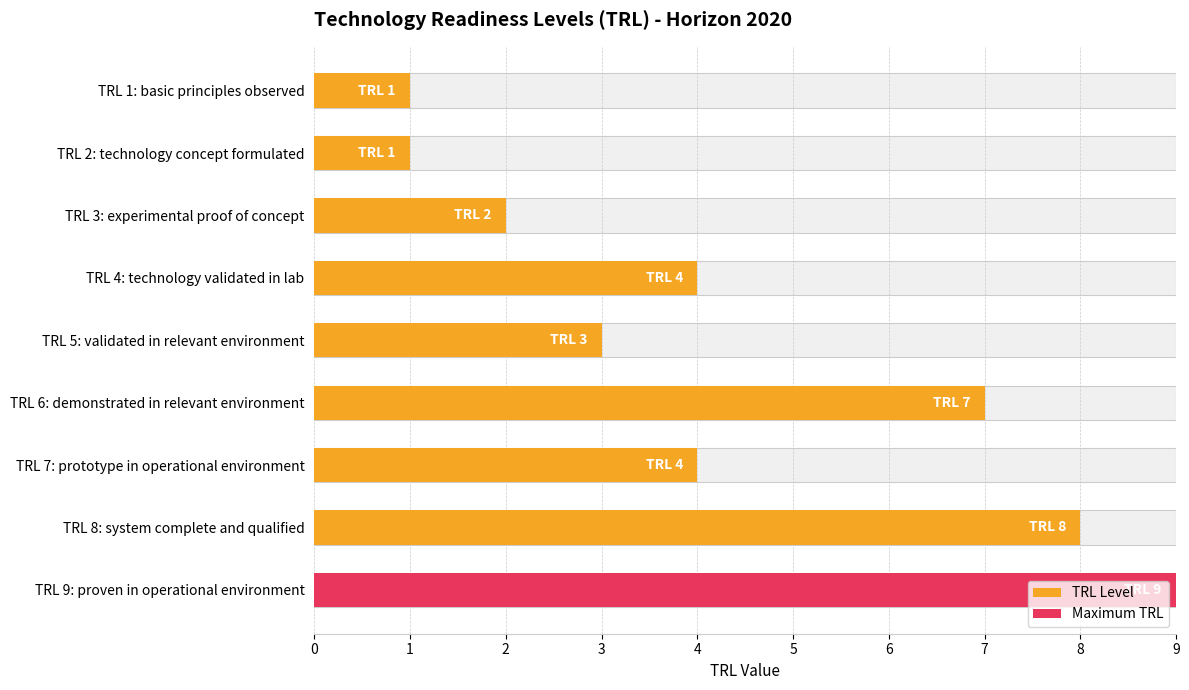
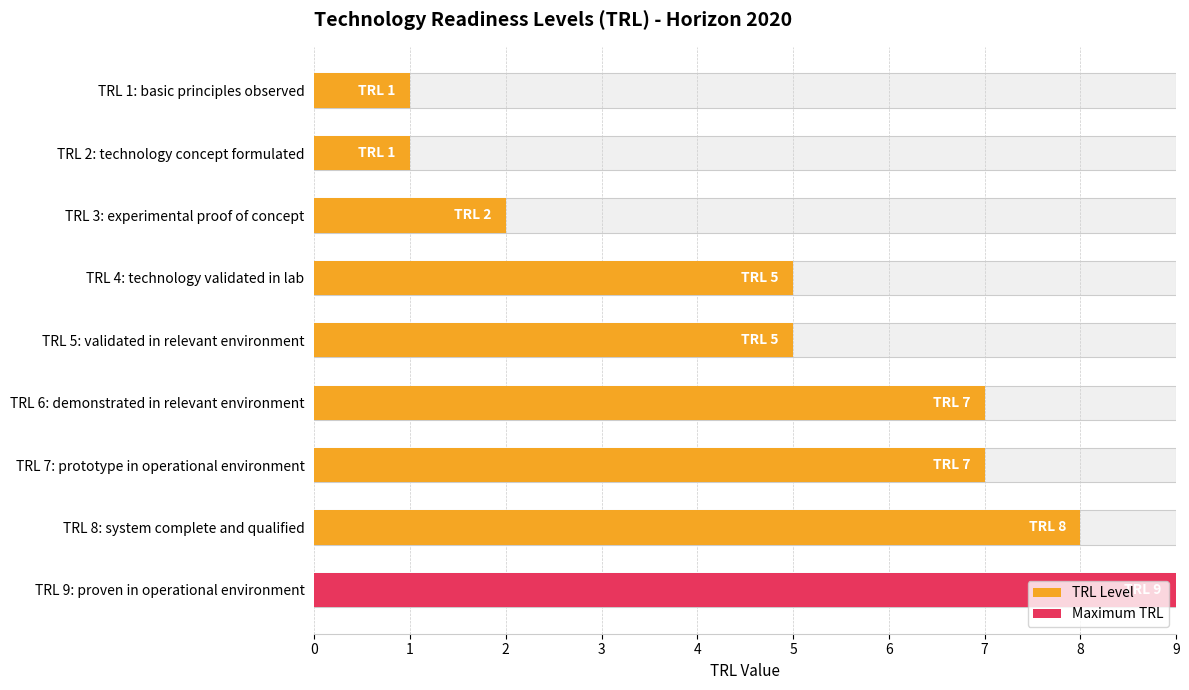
TRL Level, TRL 4: technology validated in lab: 4 -> 5
TRL Level, TRL 5: validated in relevant environment: 3 -> 5
TRL Level, TRL 7: prototype in operational environment: 4 -> 7
